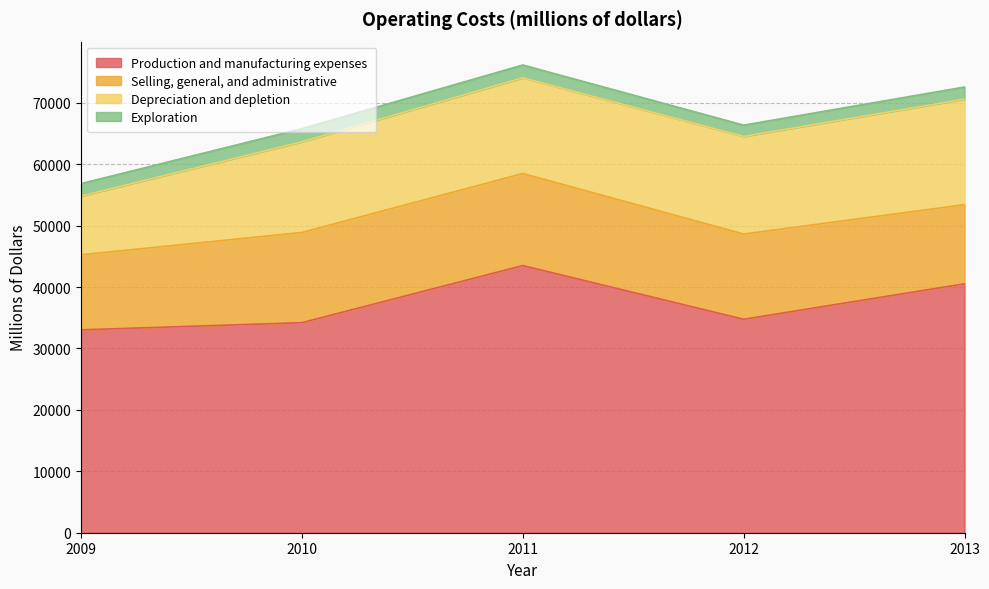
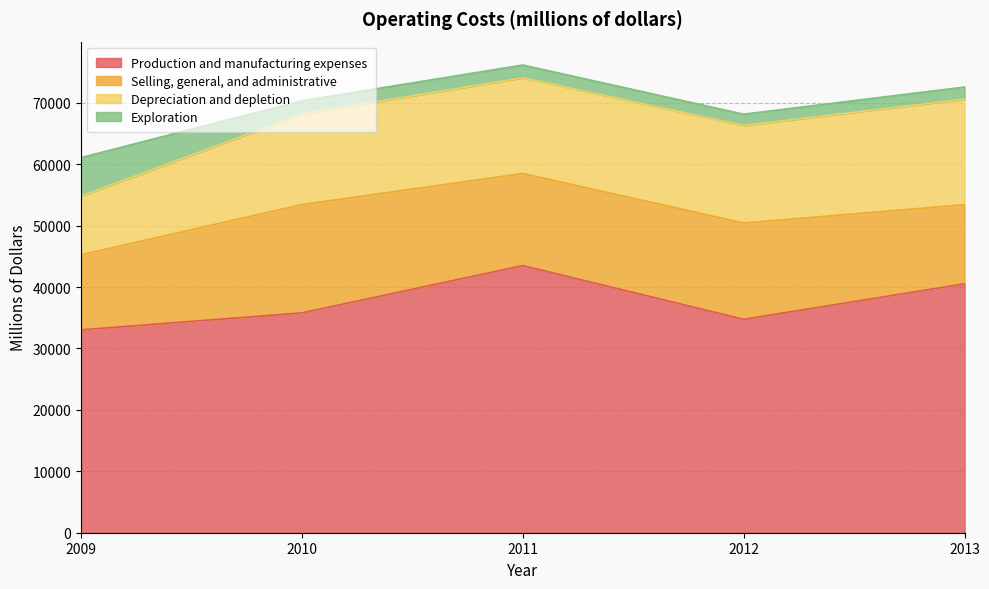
Exploration, 2009: 2000 -> 6000
Production and manufacturing expenses, 2010: 34000 -> 36000
Selling, general, and administrative, 2010: 15000 -> 18000
Selling, general, and administrative, 2012: 14000 -> 16000
